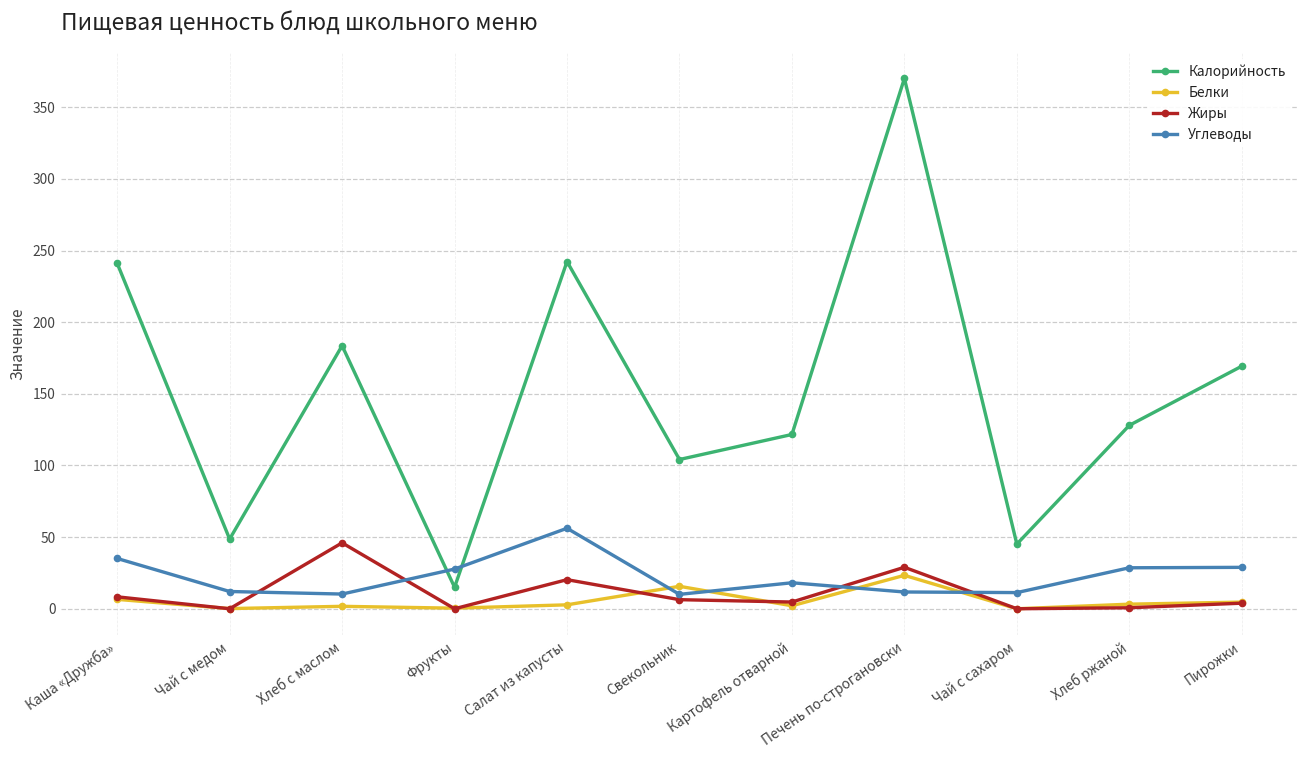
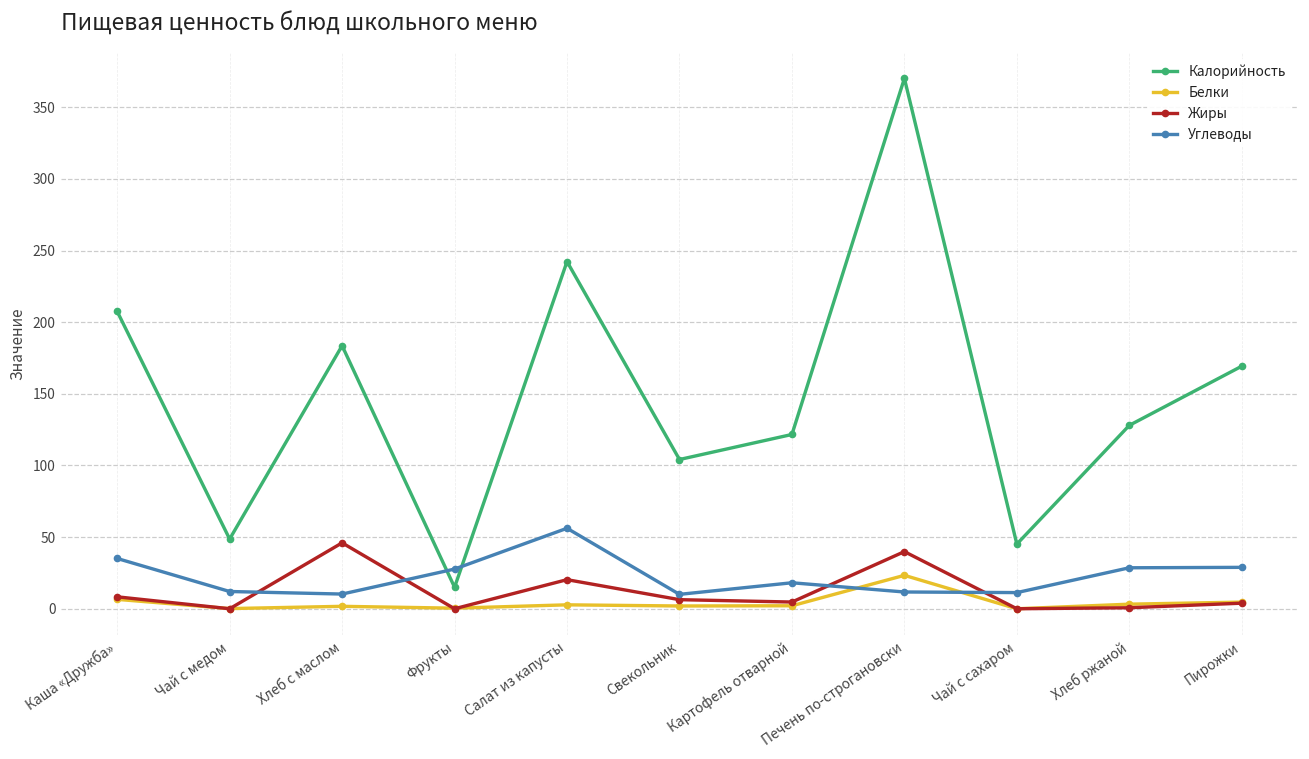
Калорийность, Каша «Дружба»: 241 -> 208
Белки, Свекольник: 16 -> 2
Жиры, Печень по-строгановски: 29 -> 40
